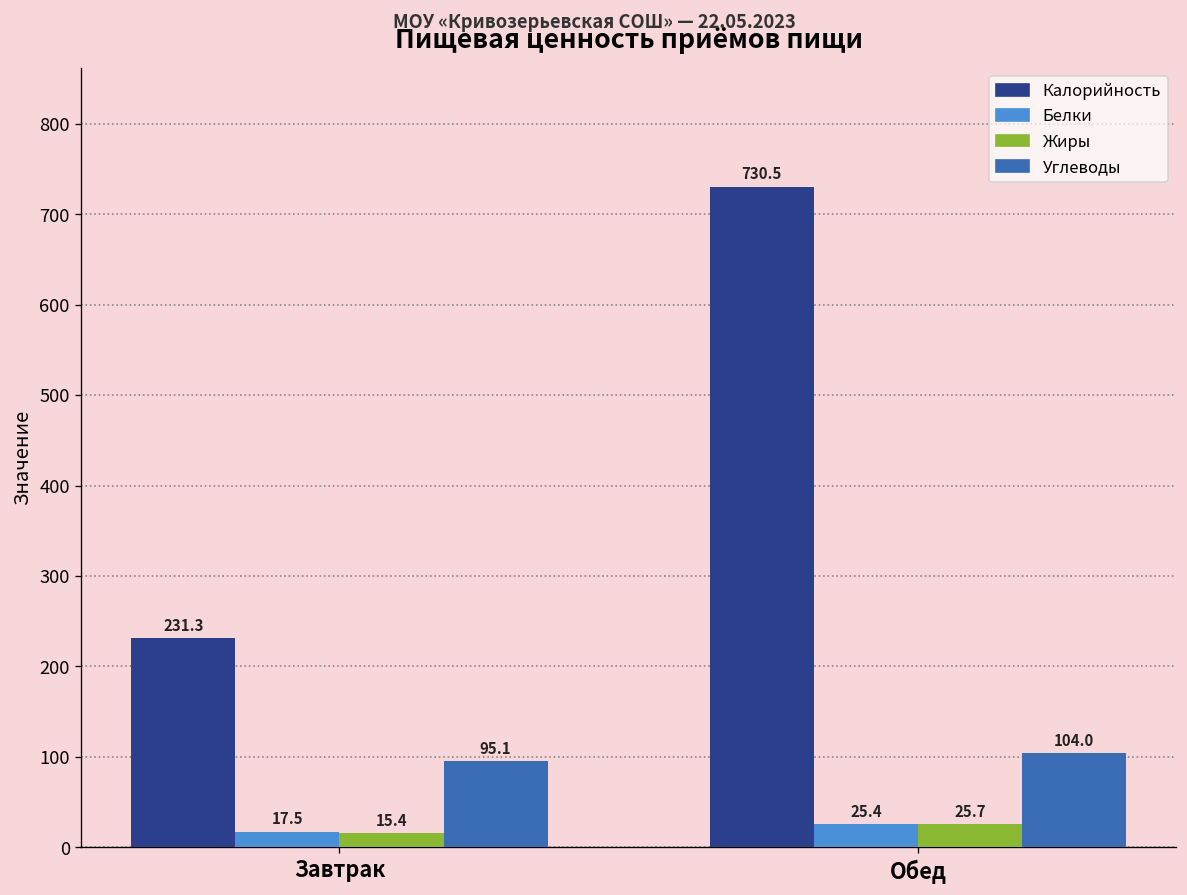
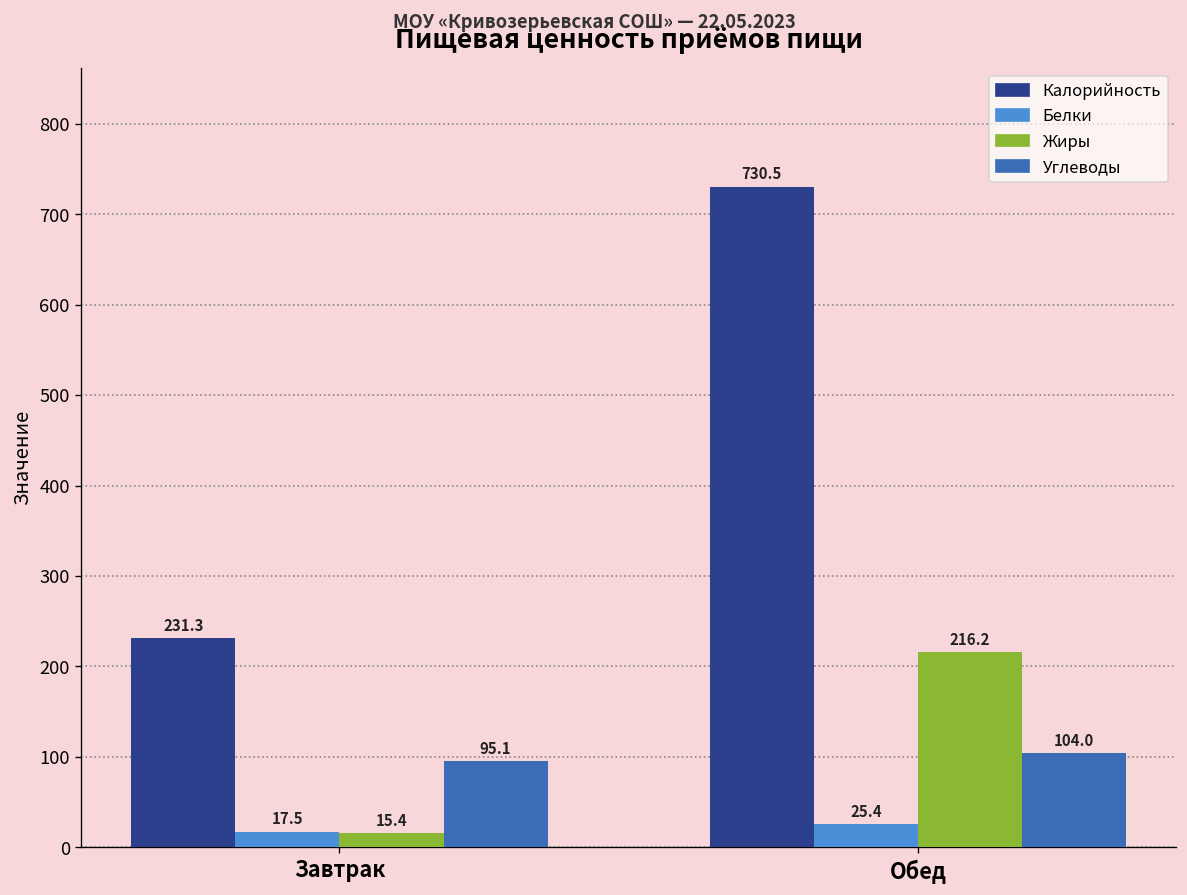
Жиры, Обед: 25.7 -> 216.2
